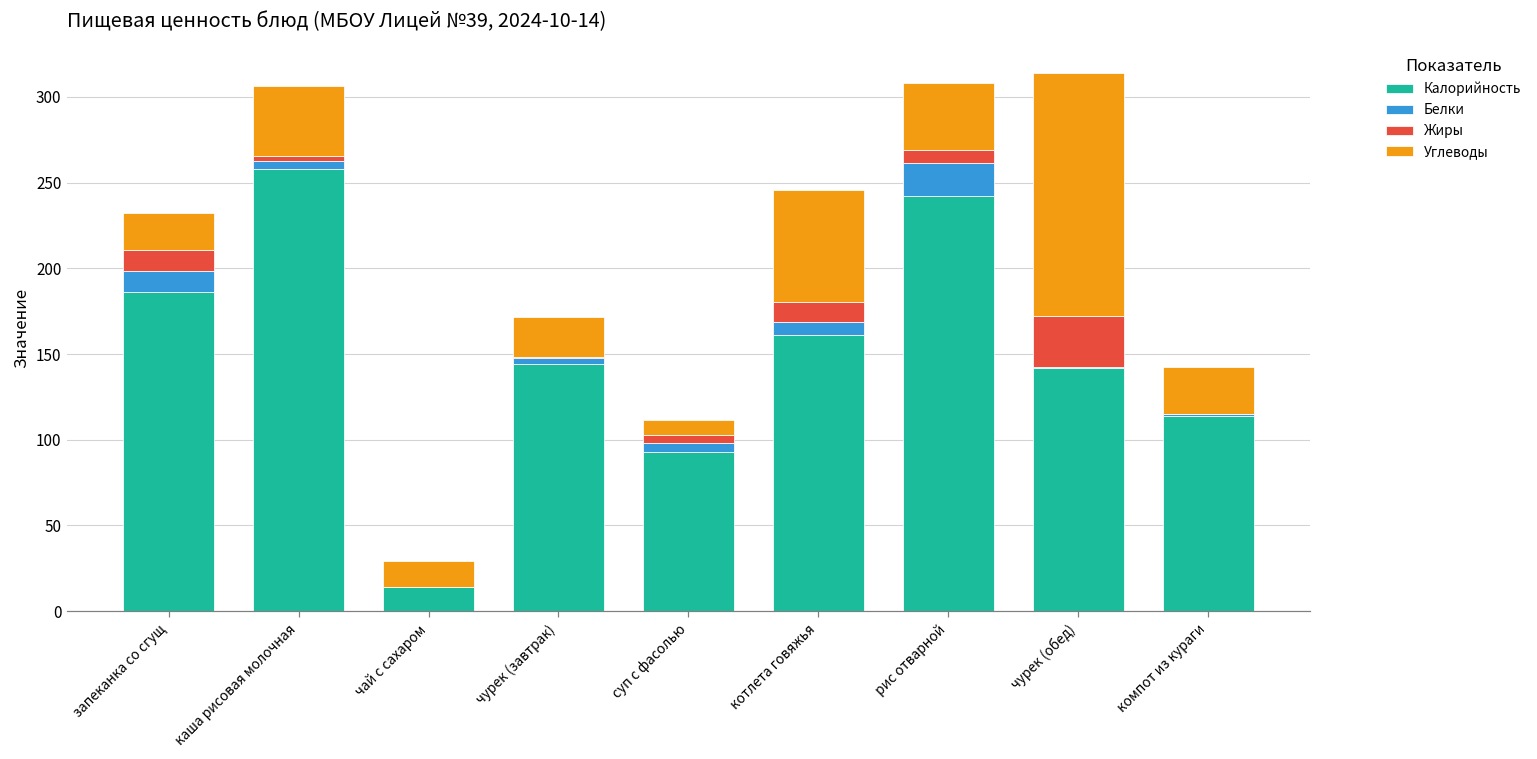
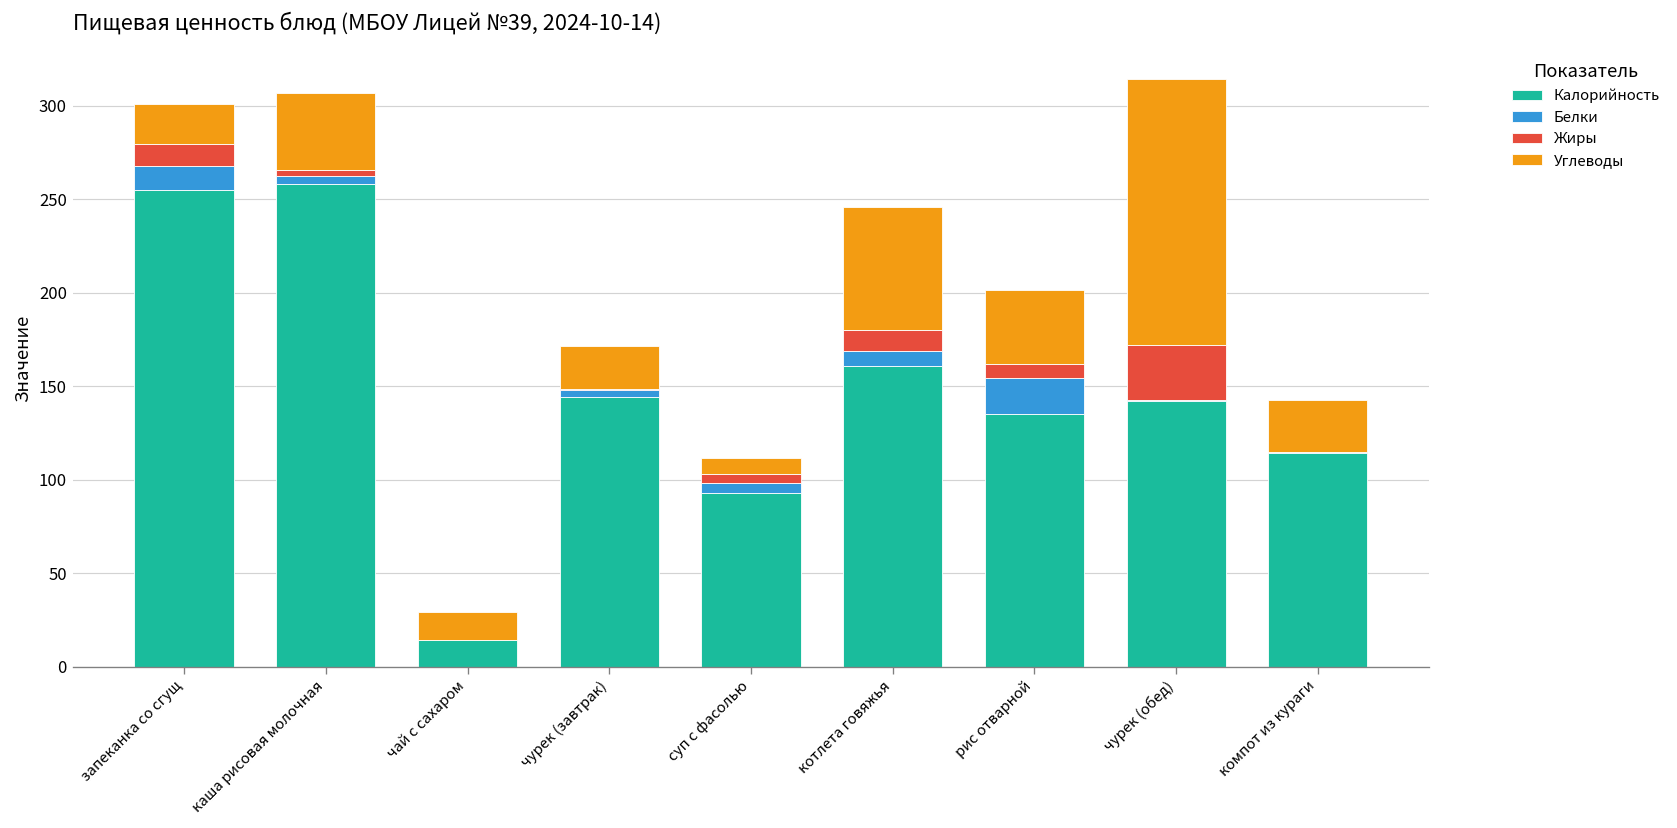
Калорийность, запеканка со сгущ: 186 -> 255
Калорийность, рис отварной: 242 -> 135
